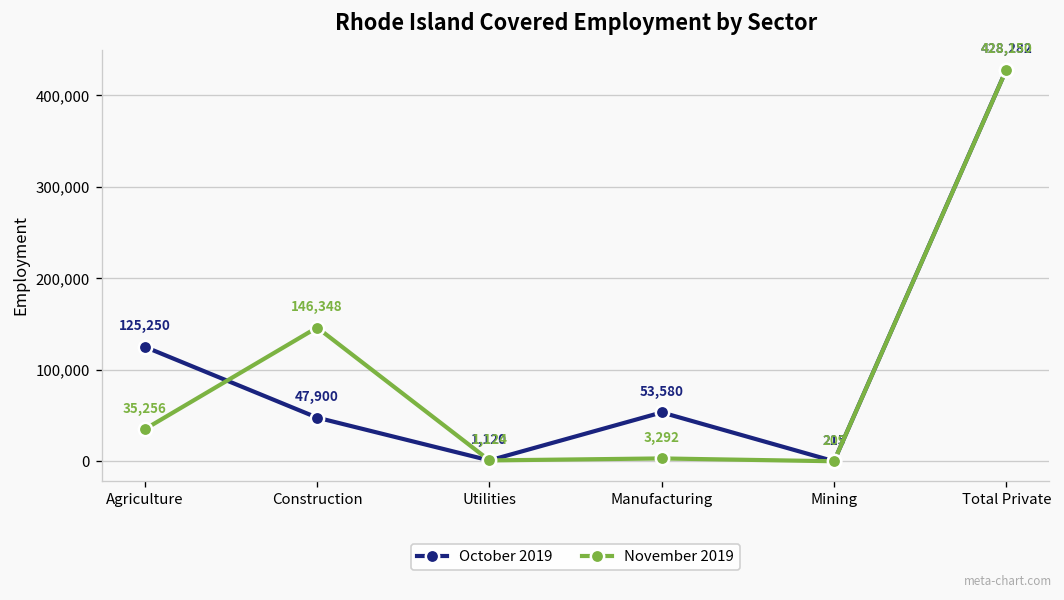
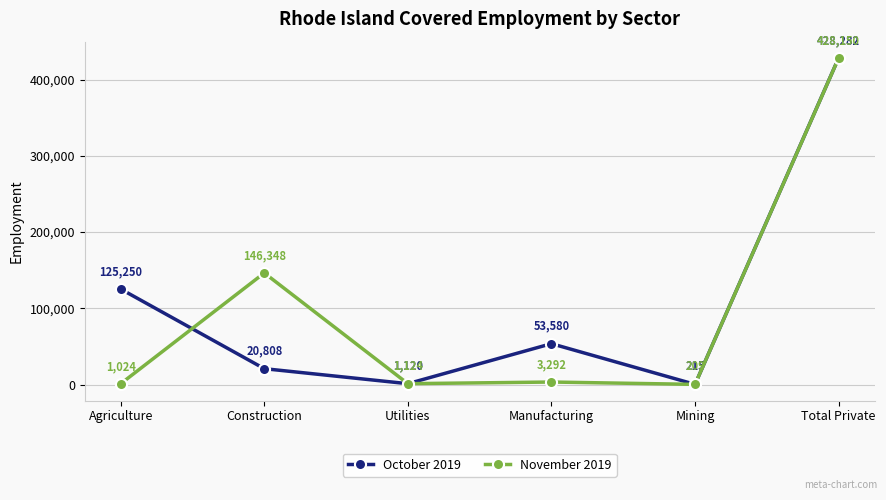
November 2019, Agriculture: 35,256 -> 1,024
October 2019, Construction: 47,900 -> 20,808
